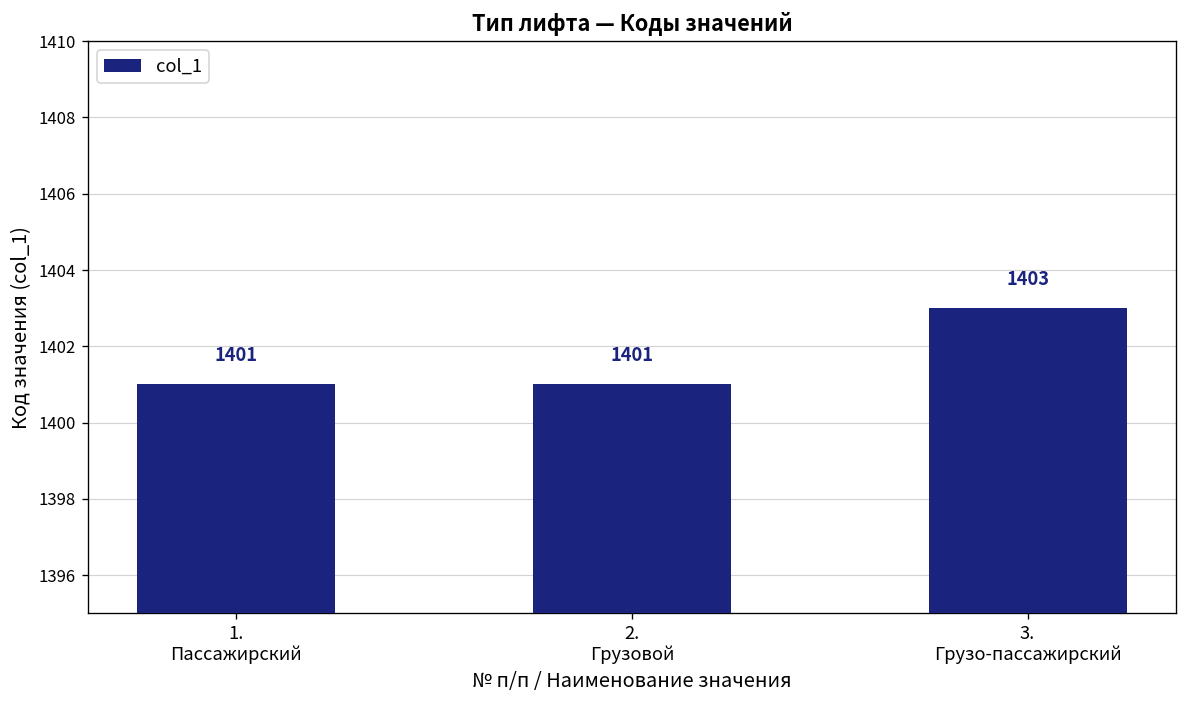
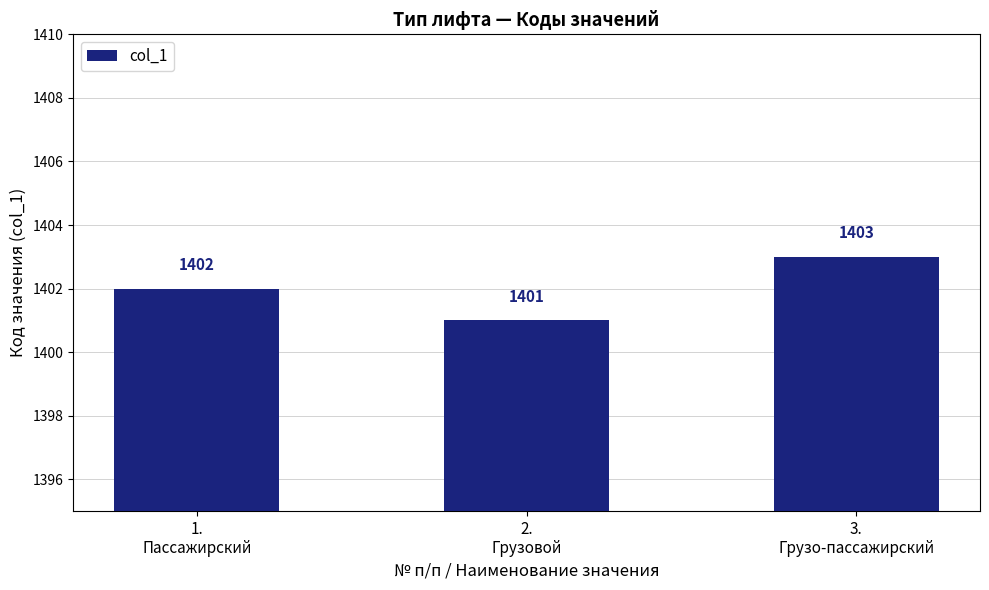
1. Пассажирский: 1401 -> 1402
